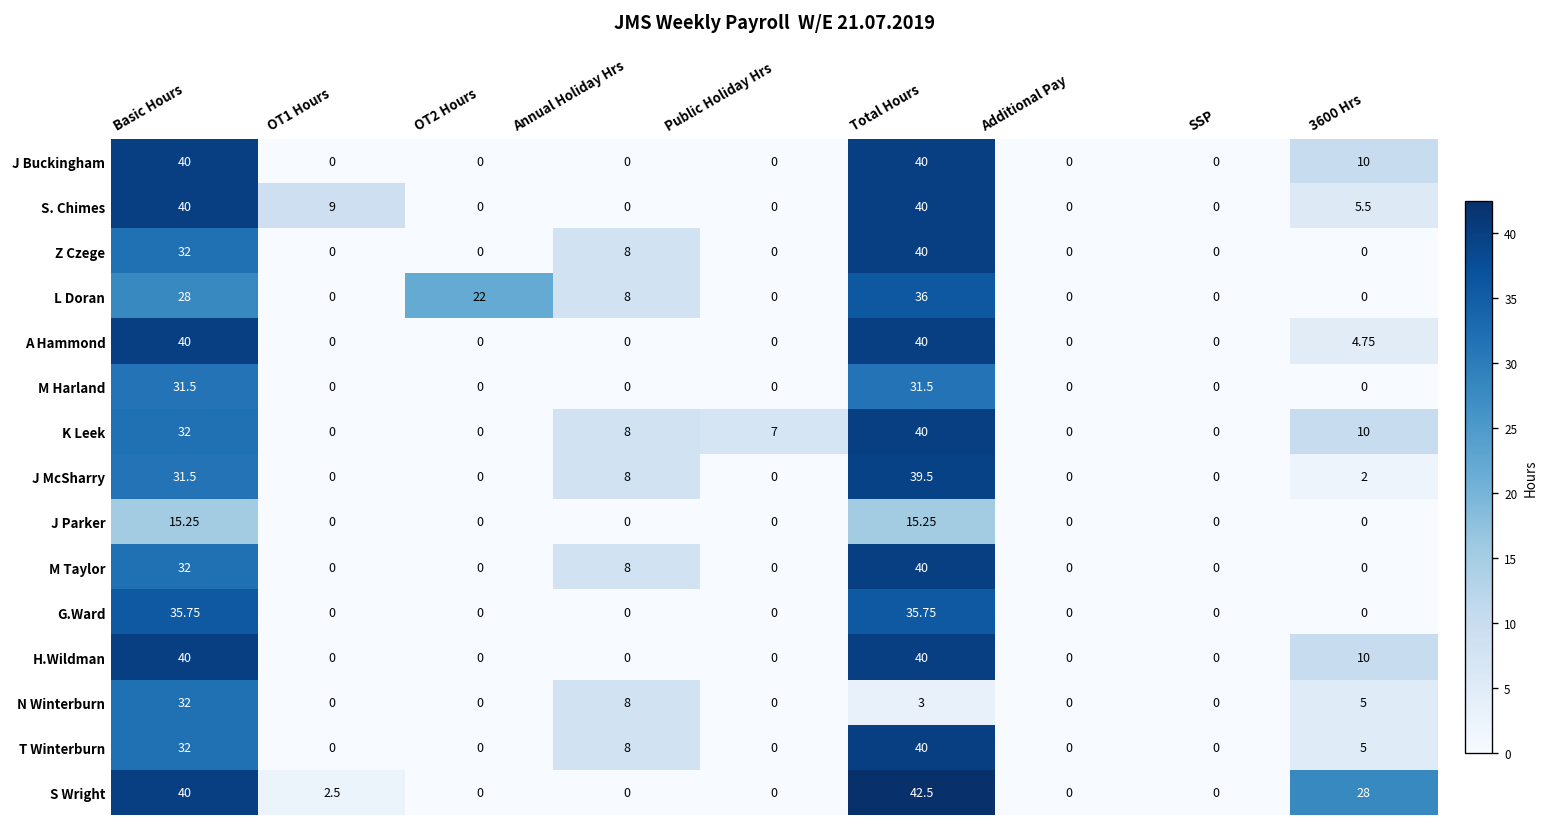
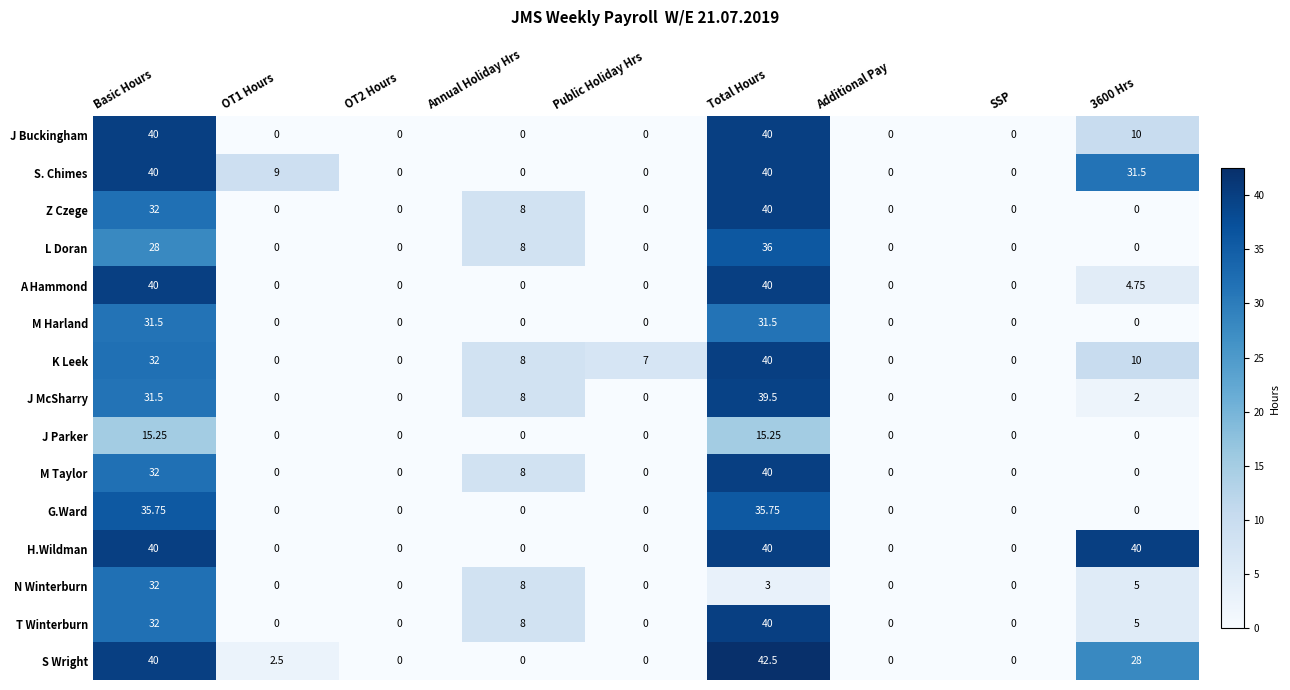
S. Chimes, 3600 Hrs: 5.5 -> 31.5
L Doran, OT2 Hours: 22 -> 0
H.Wildman, 3600 Hrs: 10 -> 40
